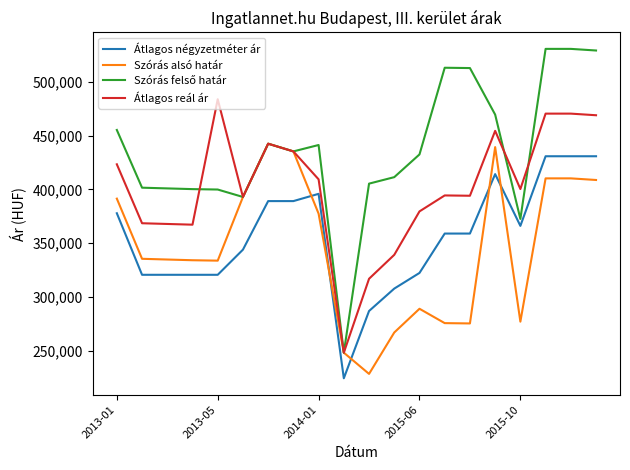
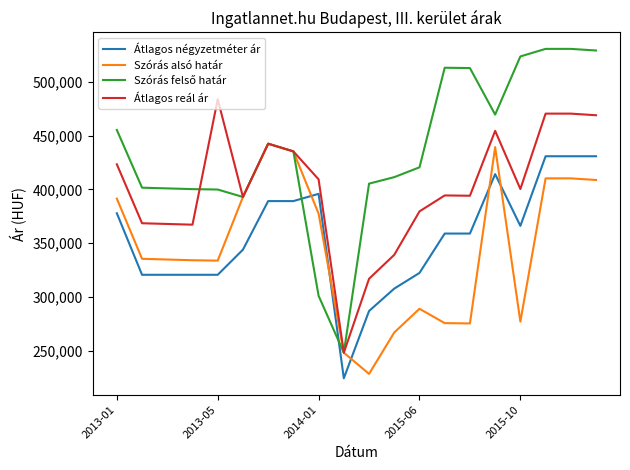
Szórás felső határ, 2014-01: 441,000 -> 301,000
Szórás felső határ, 2015-06: 433,000 -> 421,000
Szórás felső határ, 2015-10: 373,000 -> 524,000
